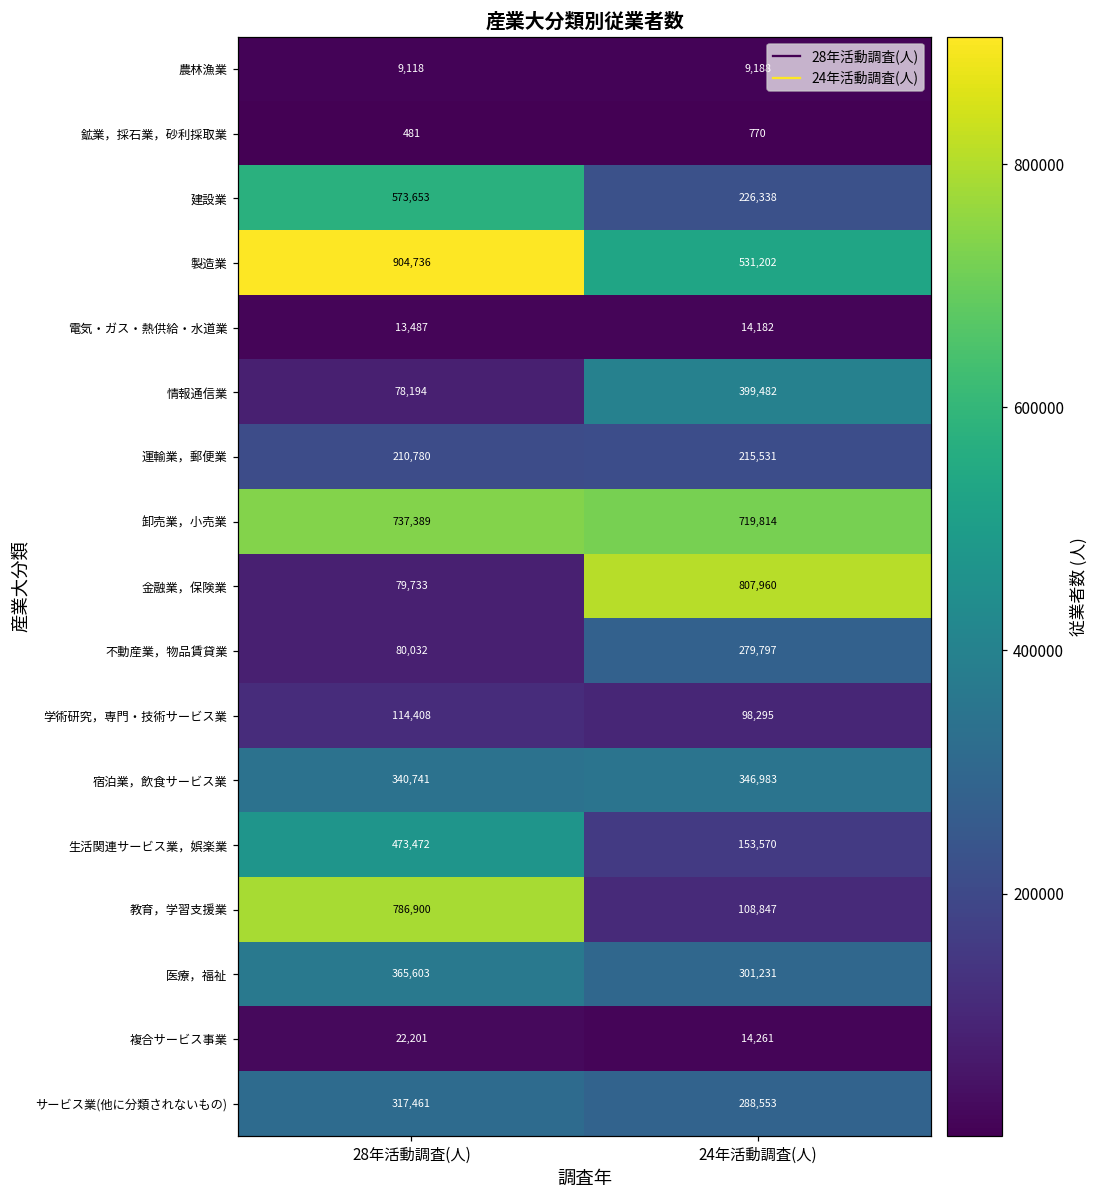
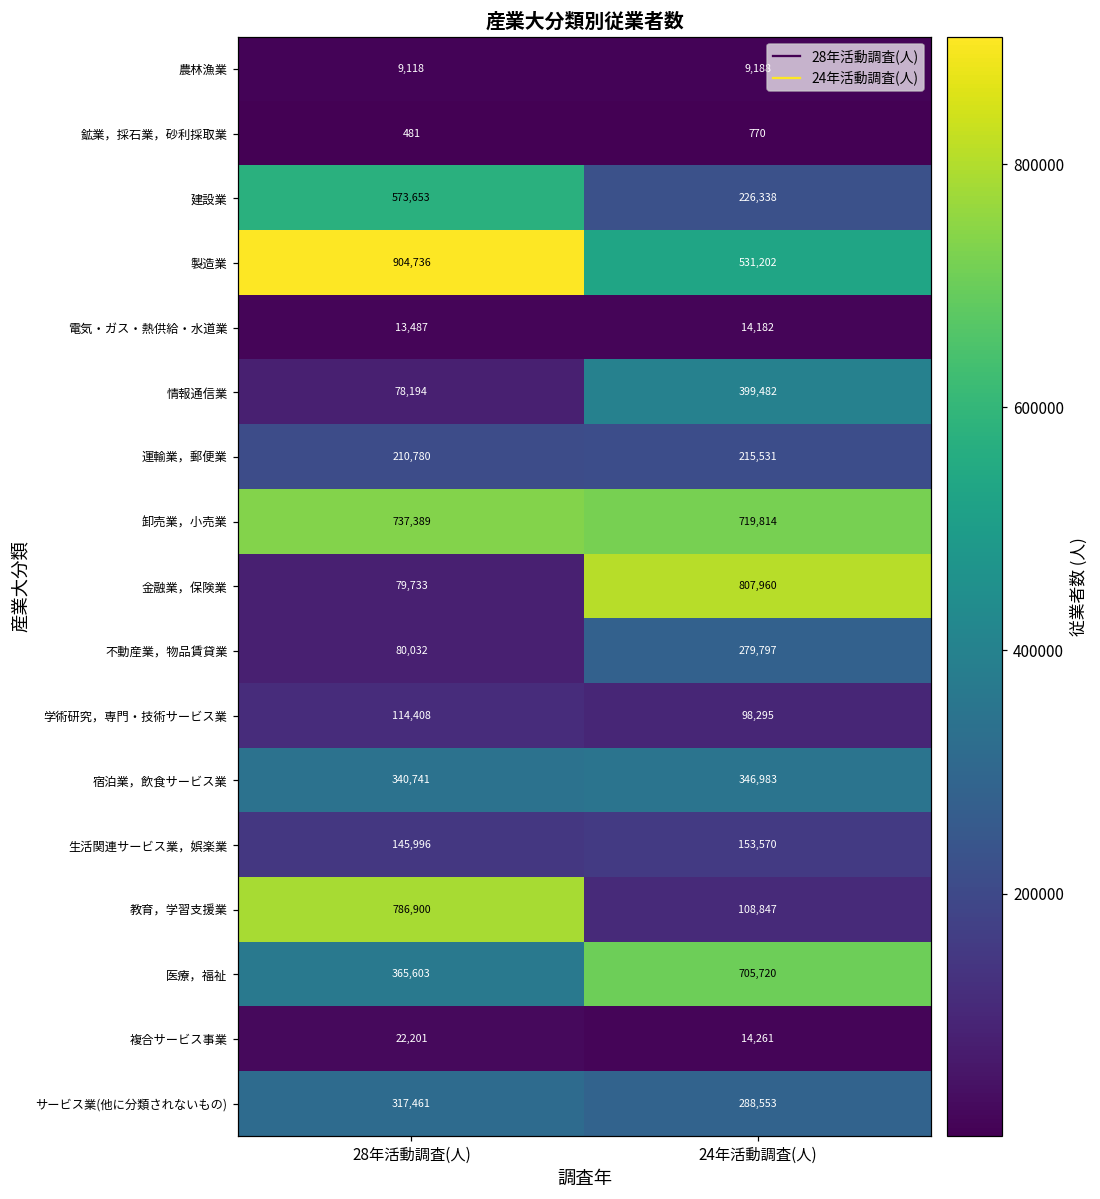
生活関連サービス業，娯楽業, 28年活動調査(人): 473,472 -> 145,996
医療，福祉, 24年活動調査(人): 301,231 -> 705,720
